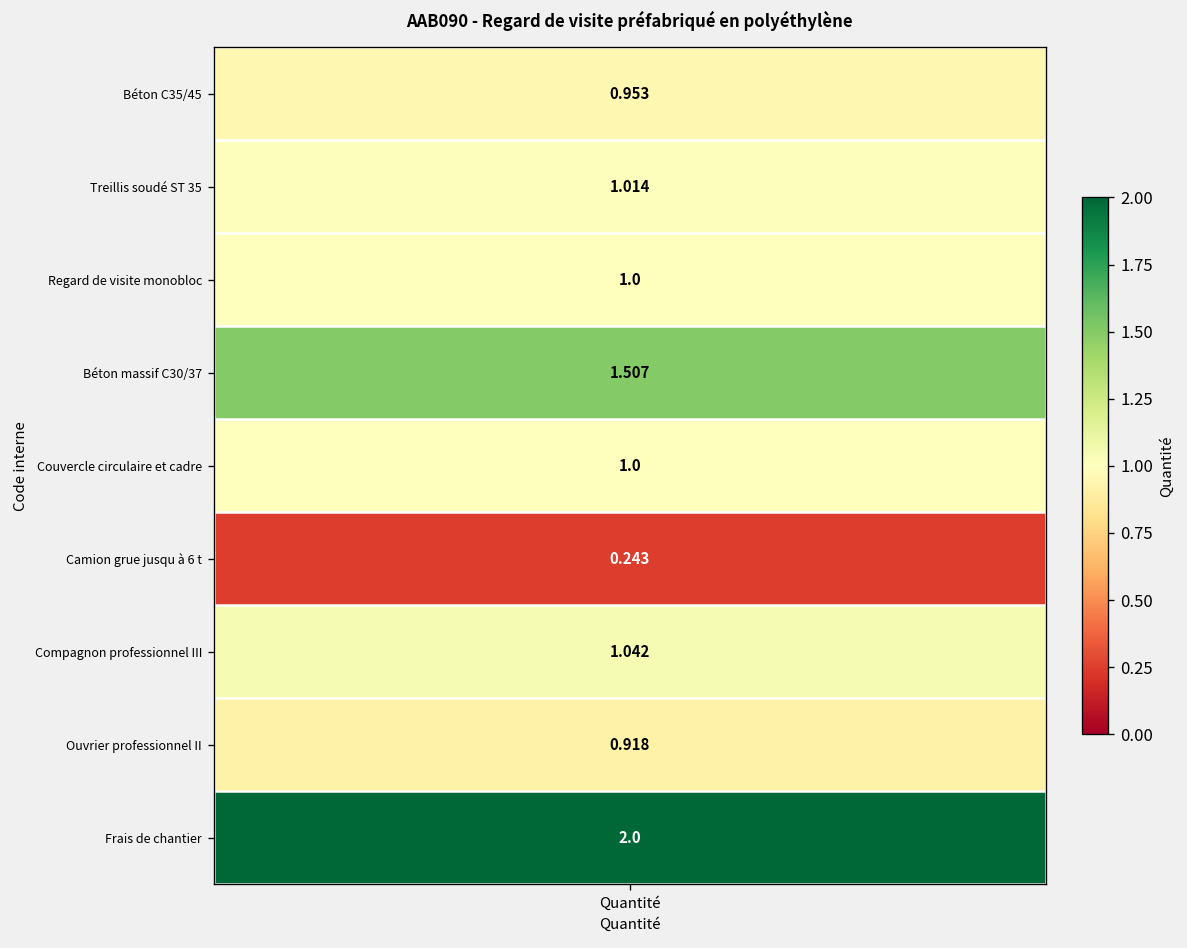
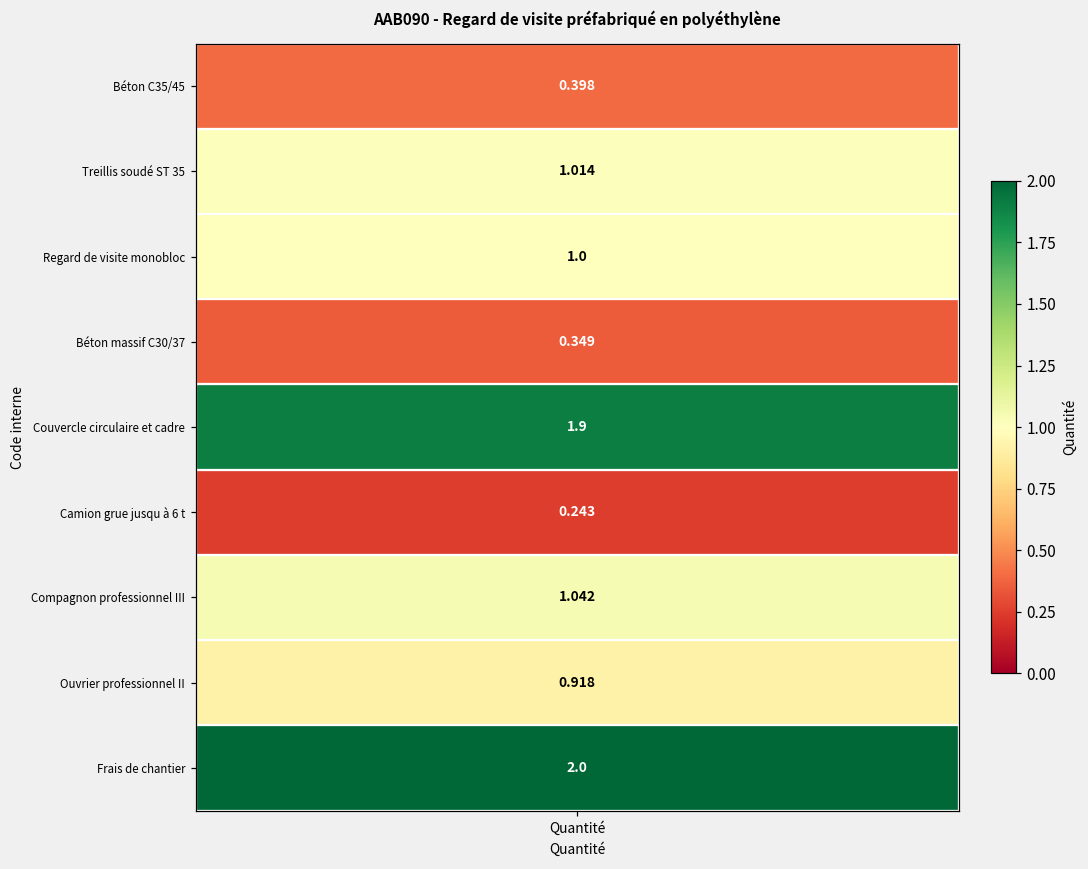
Béton C35/45, Quantité: 0.953 -> 0.398
Béton massif C30/37, Quantité: 1.507 -> 0.349
Couvercle circulaire et cadre, Quantité: 1.0 -> 1.9
